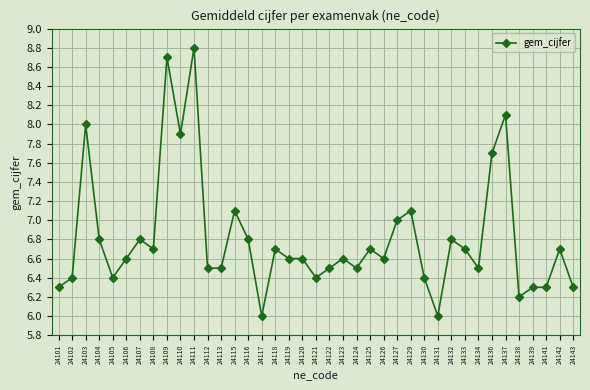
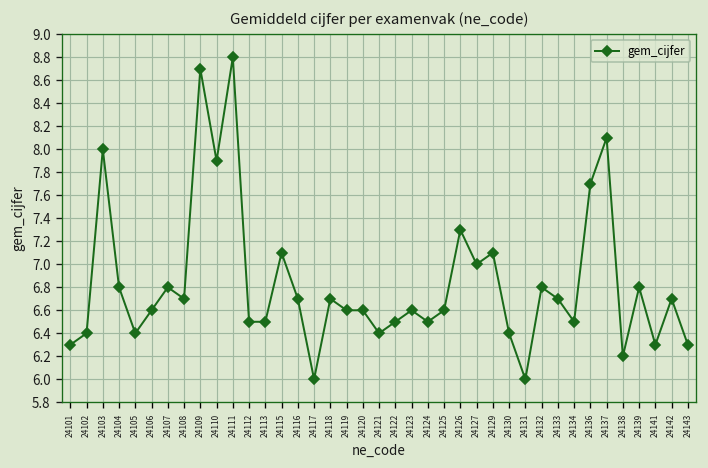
24116: 6.8 -> 6.7
24125: 6.7 -> 6.6
24126: 6.6 -> 7.3
24139: 6.3 -> 6.8
